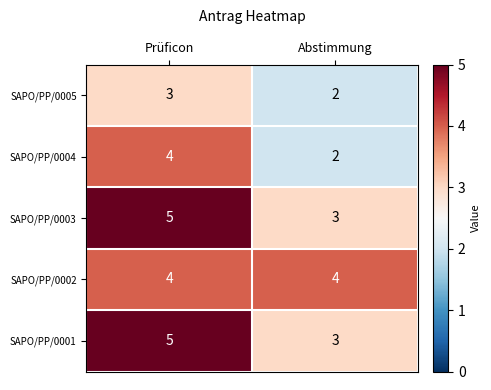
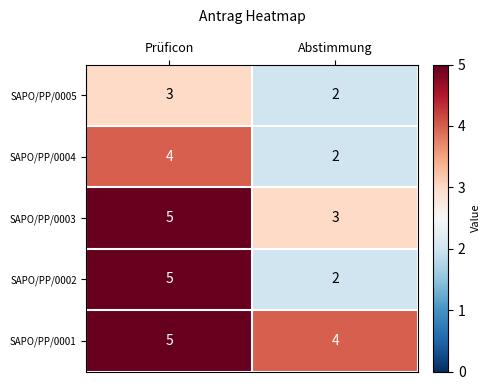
SAPO/PP/0002, Prüficon: 4 -> 5
SAPO/PP/0002, Abstimmung: 4 -> 2
SAPO/PP/0001, Abstimmung: 3 -> 4
